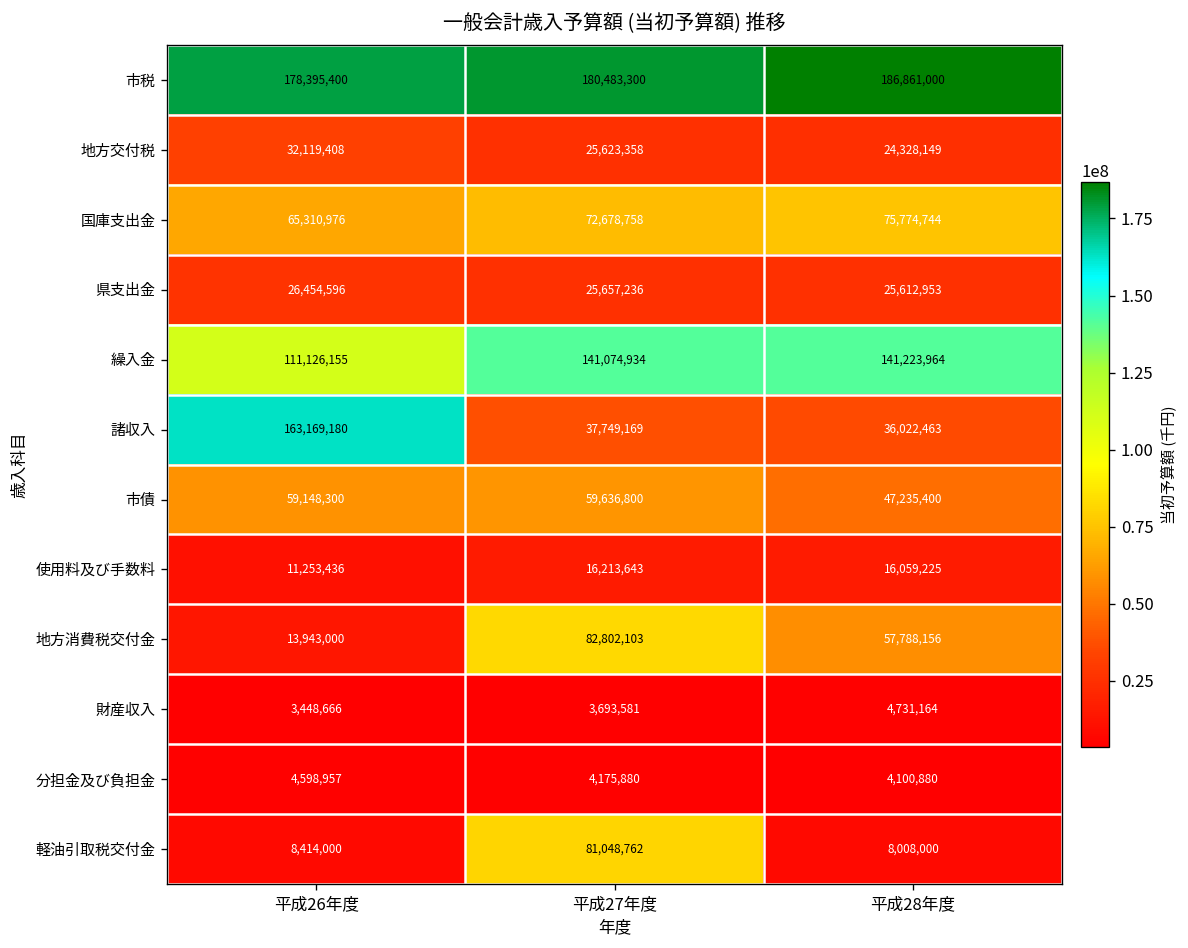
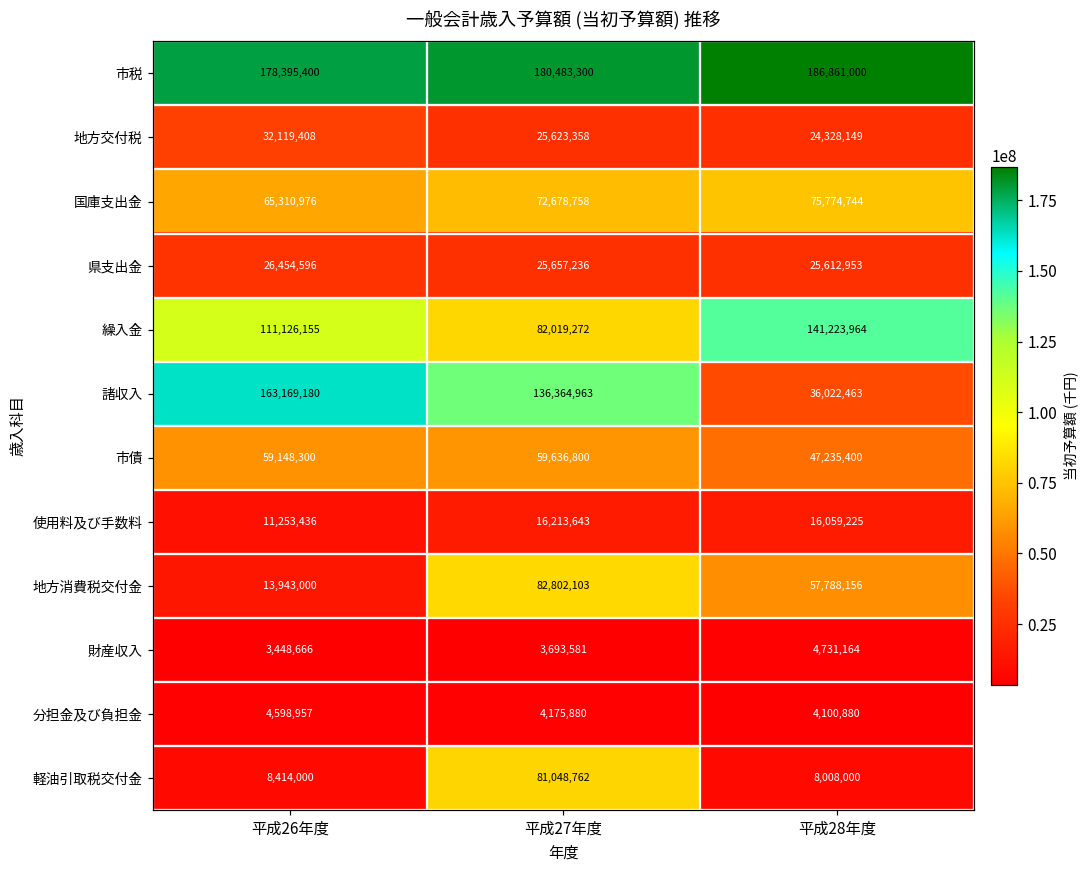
繰入金, 平成27年度: 141,074,934 -> 82,019,272
諸収入, 平成27年度: 37,749,169 -> 136,364,963
